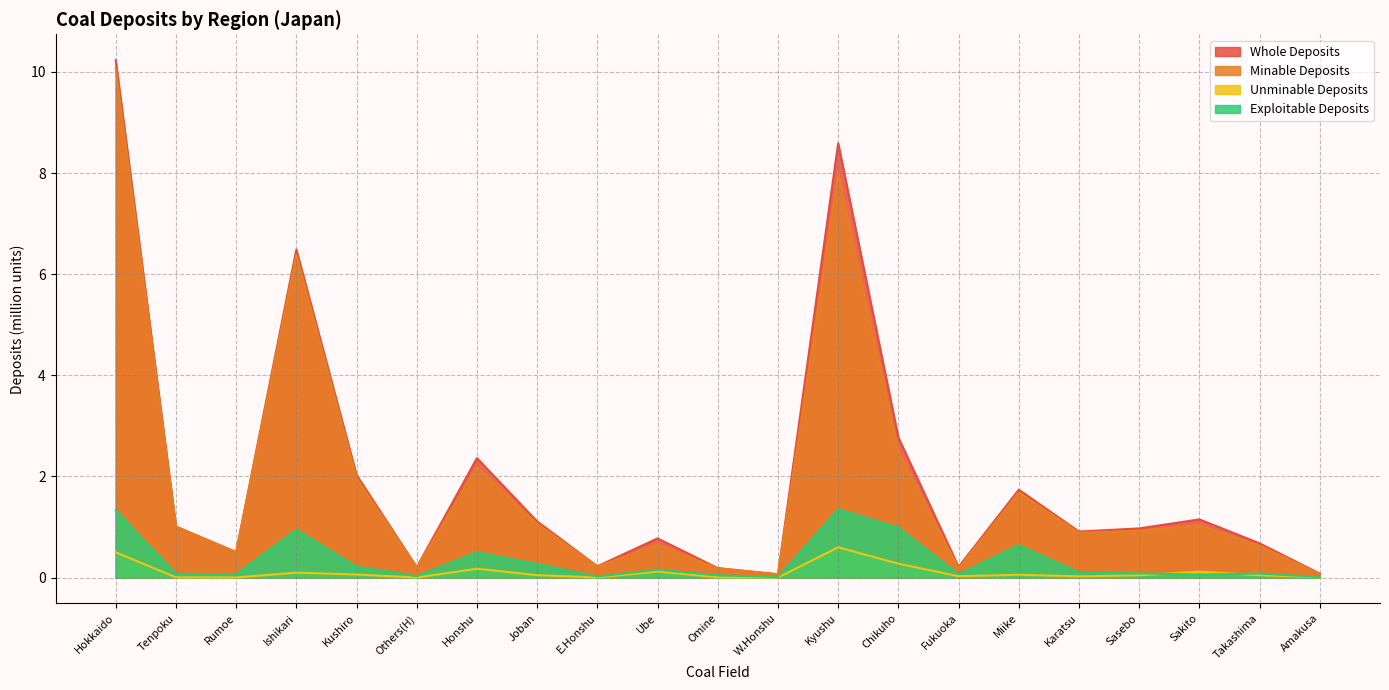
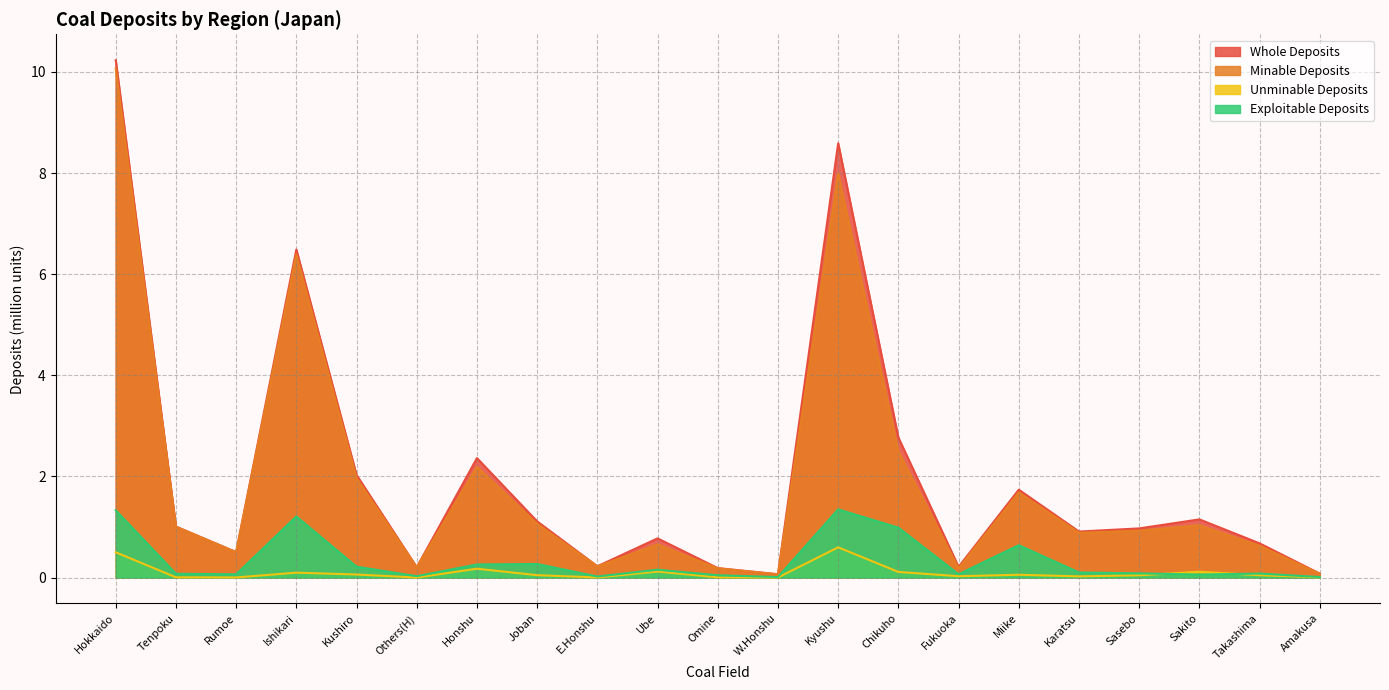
Exploitable Deposits, Ishikari: 0.9 -> 1.2
Exploitable Deposits, Honshu: 0.5 -> 0.3
Unminable Deposits, Chikuho: 0.3 -> 0.1
